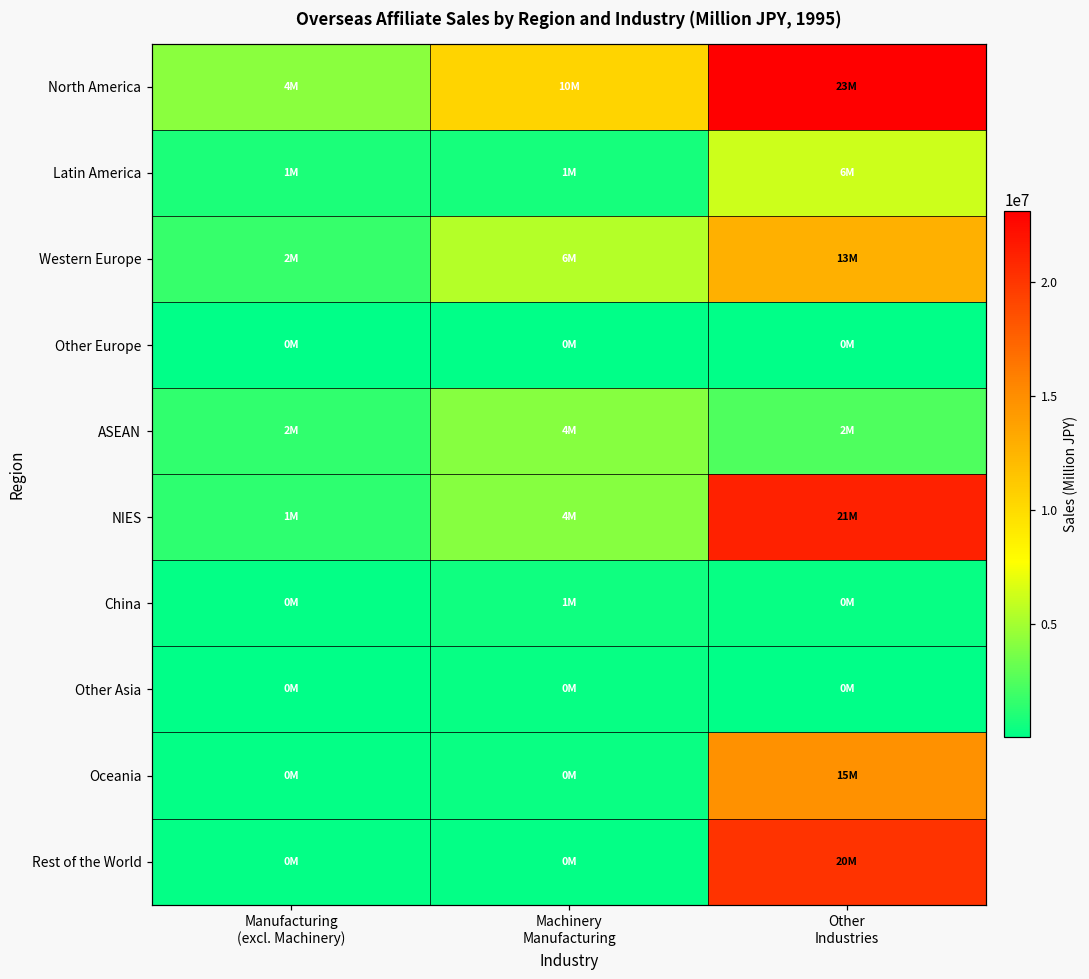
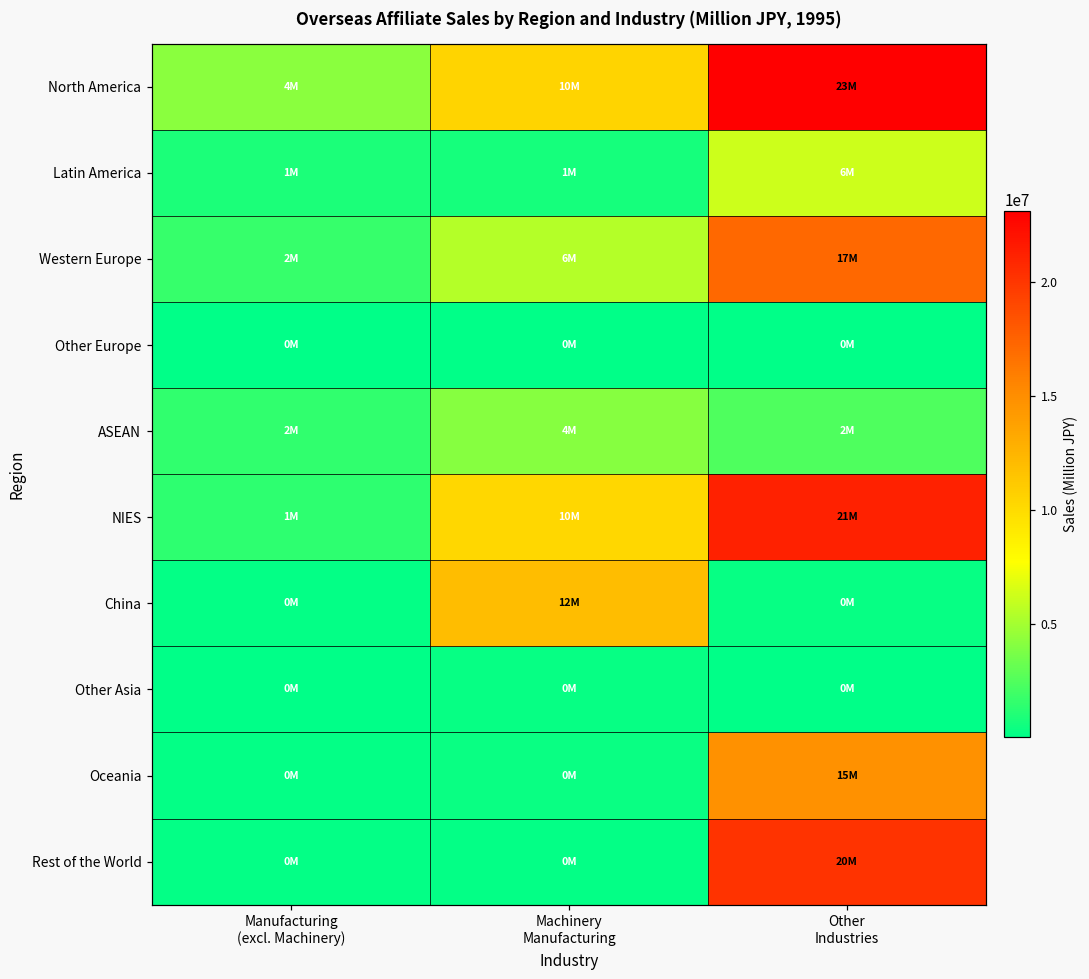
Western Europe, Other Industries: 13M -> 17M
NIES, Machinery Manufacturing: 4M -> 10M
China, Machinery Manufacturing: 1M -> 12M
